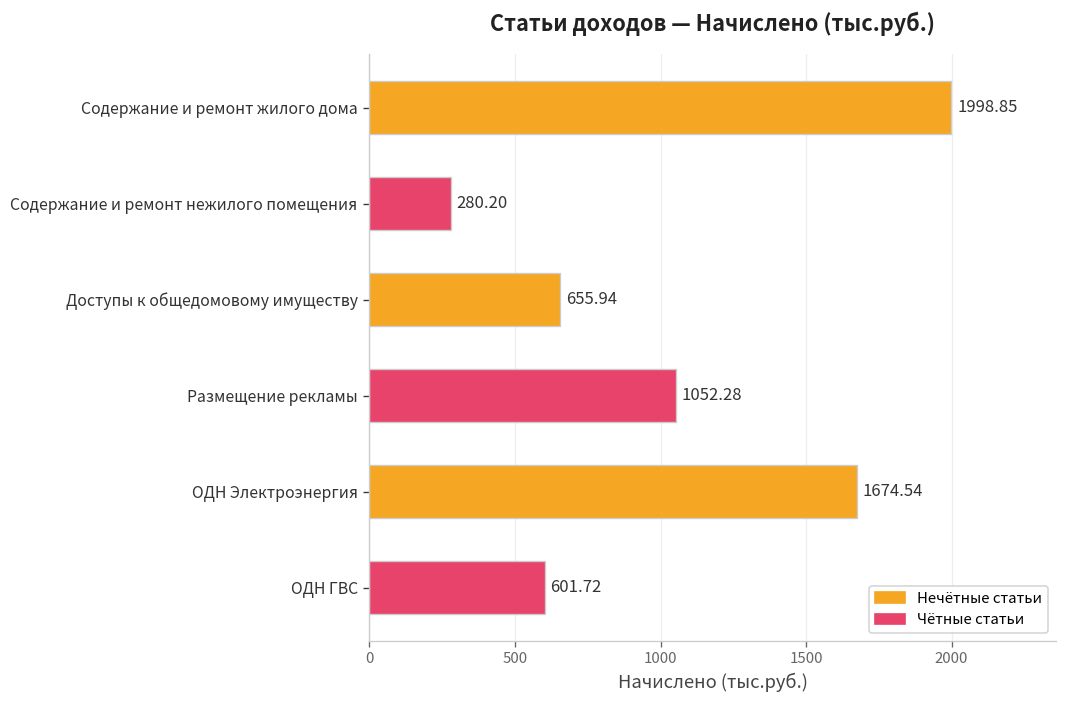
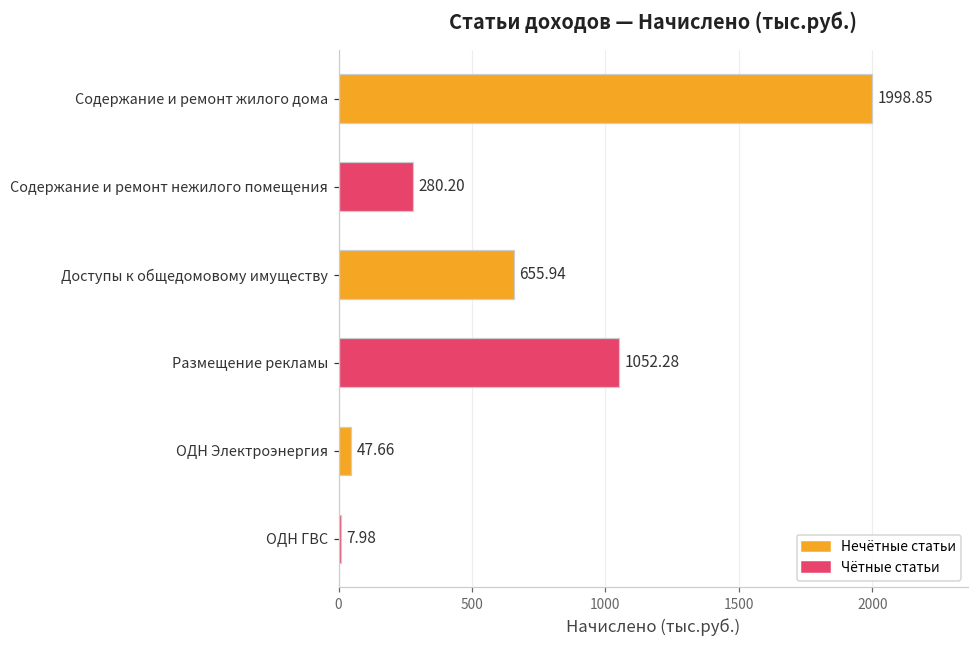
ОДН Электроэнергия: 1674.54 -> 47.66
ОДН ГВС: 601.72 -> 7.98
